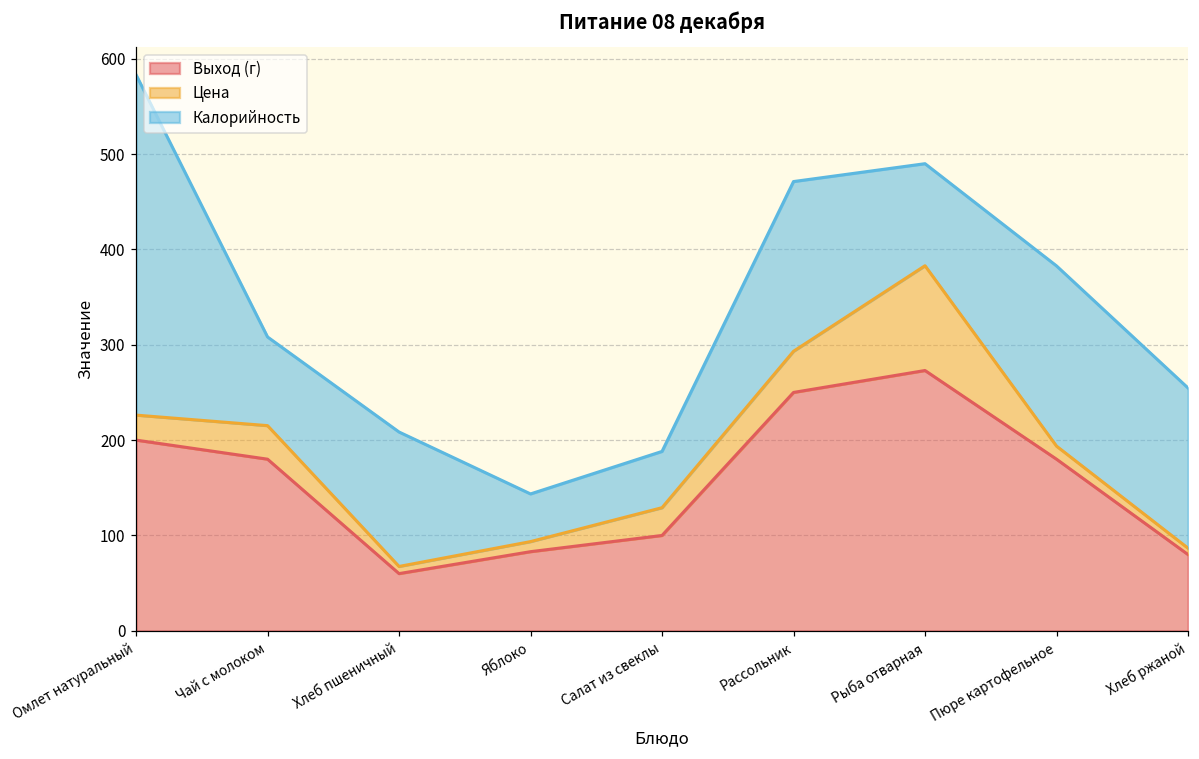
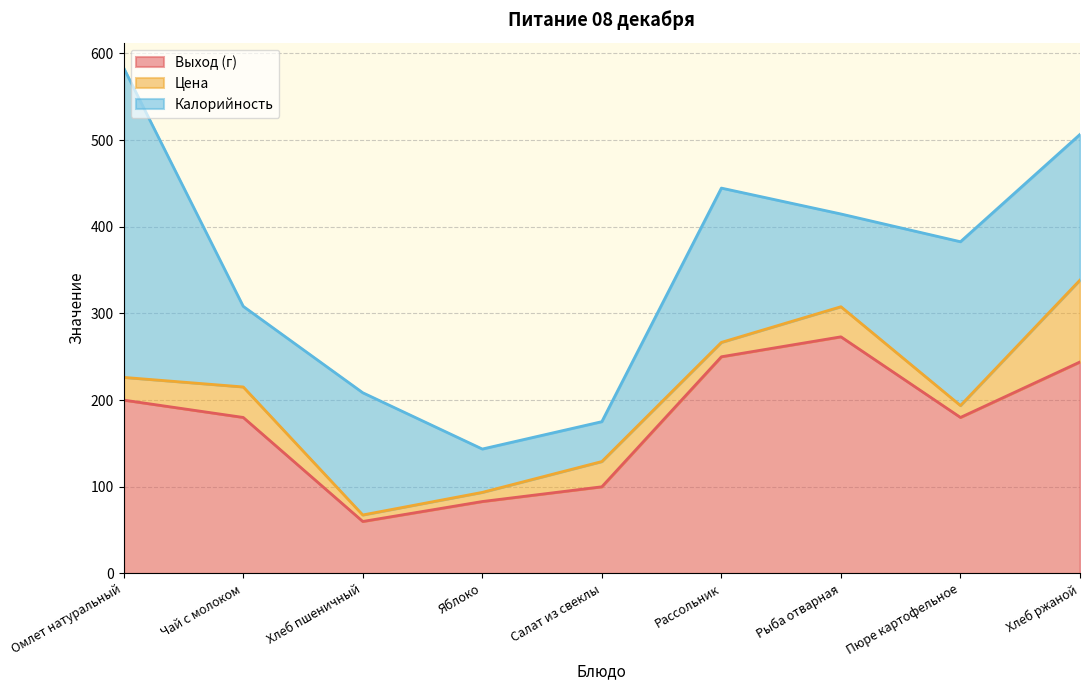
Калорийность, Салат из свеклы: 60 -> 50
Цена, Рассольник: 40 -> 20
Цена, Рыба отварная: 110 -> 30
Выход (г), Хлеб ржаной: 80 -> 240
Цена, Хлеб ржаной: 10 -> 90
